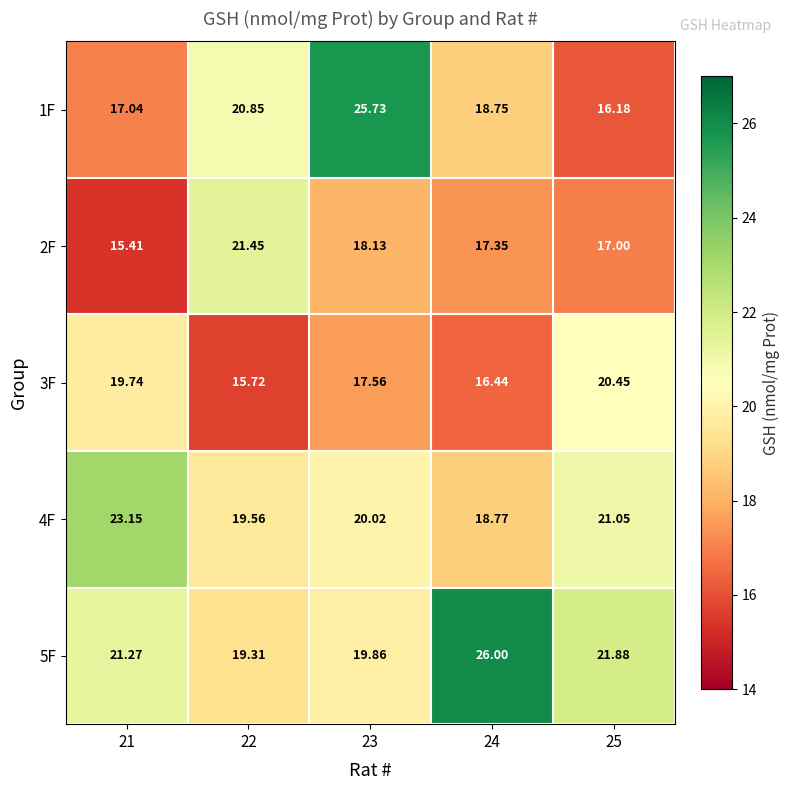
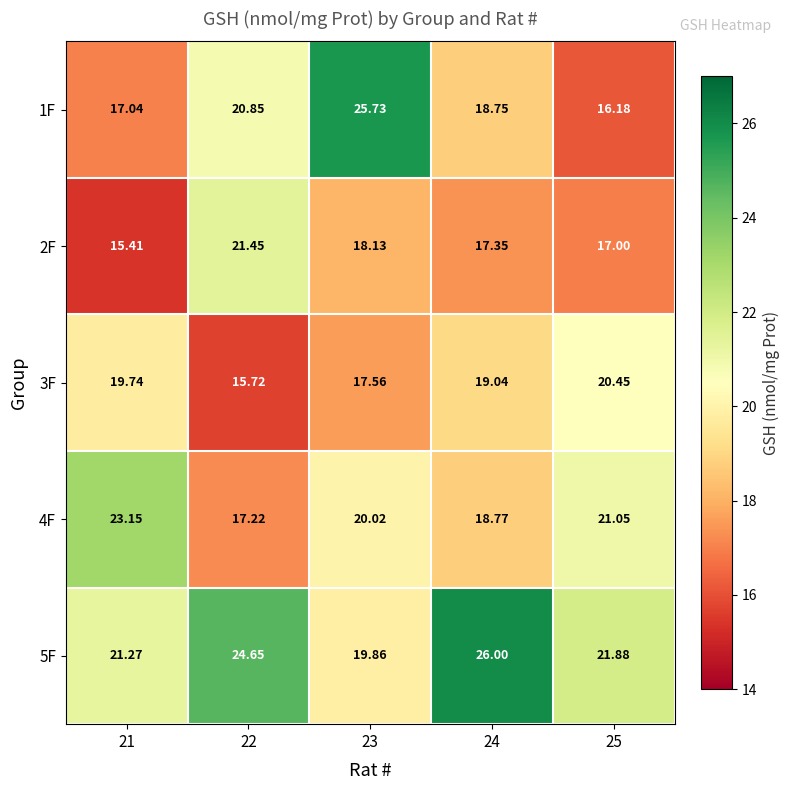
3F, 24: 16.44 -> 19.04
4F, 22: 19.56 -> 17.22
5F, 22: 19.31 -> 24.65
